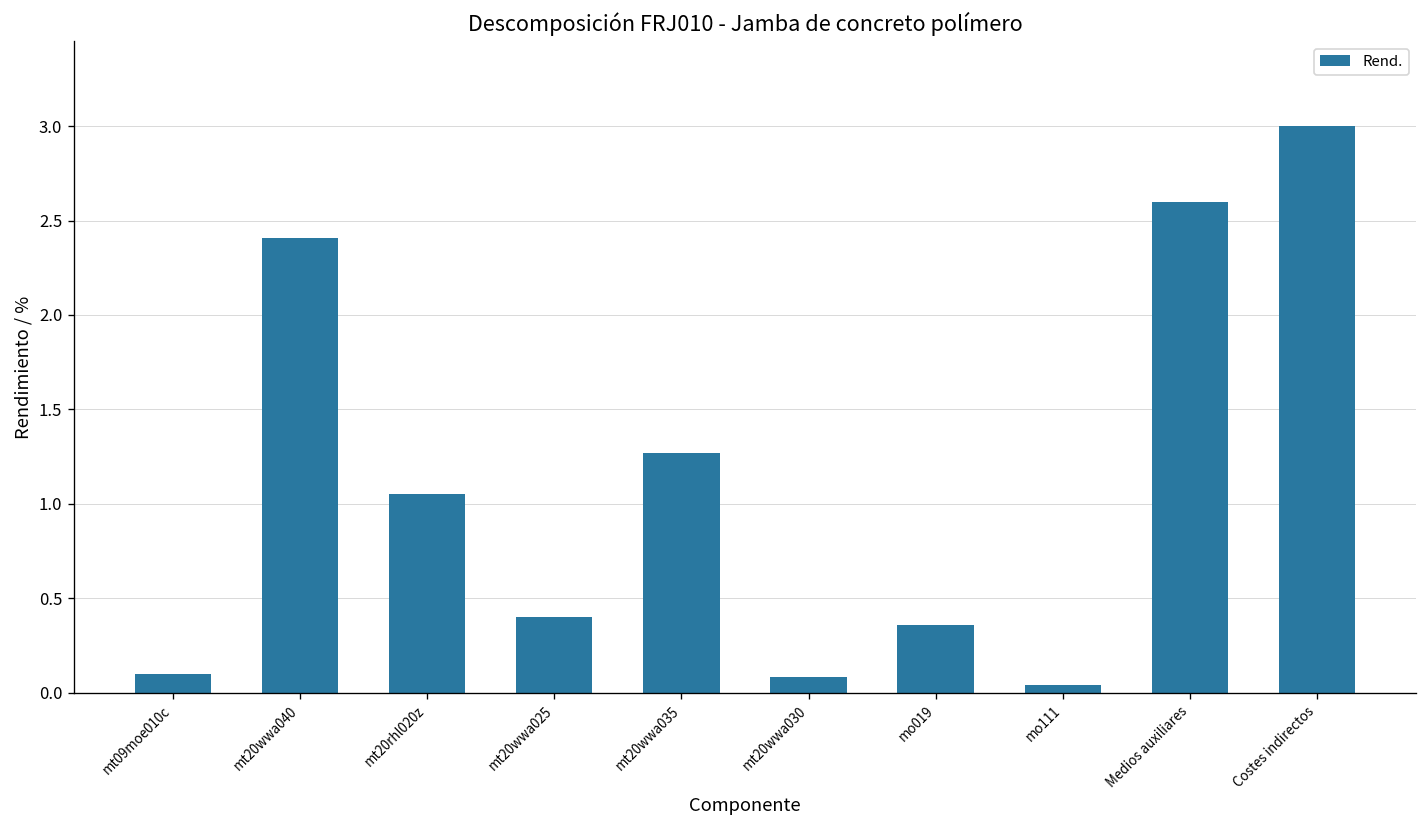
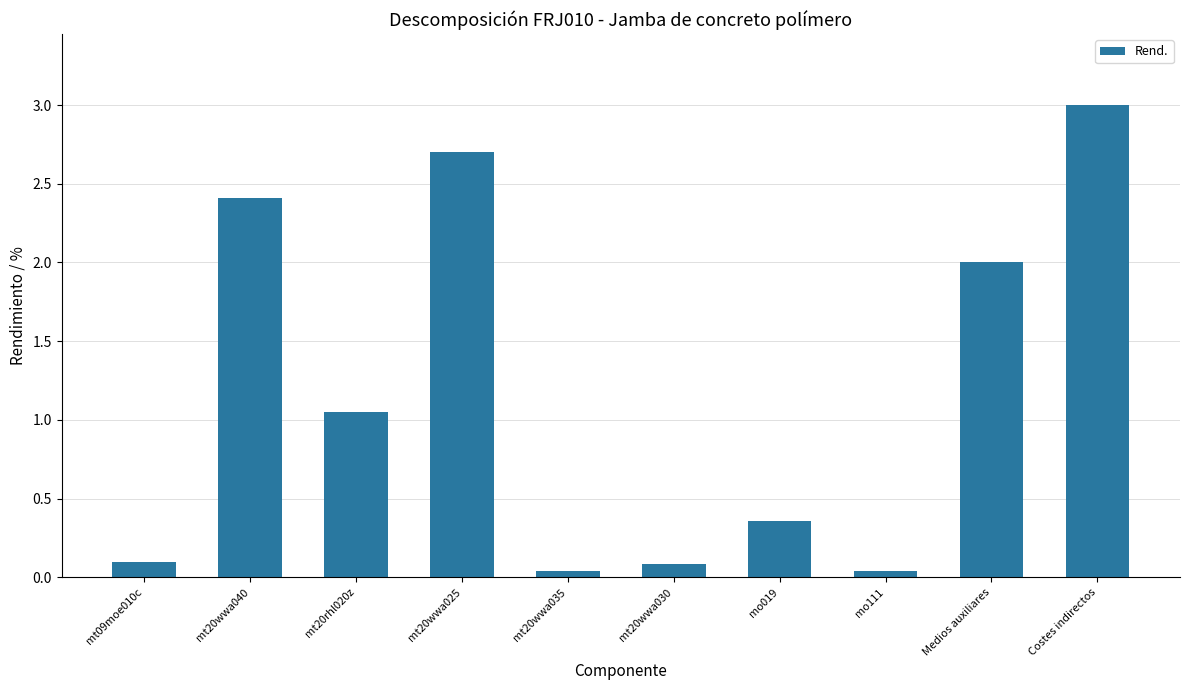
mt20wwa025: 0.4 -> 2.7
mt20wwa035: 1.27 -> 0.04
Medios auxiliares: 2.6 -> 2.0
